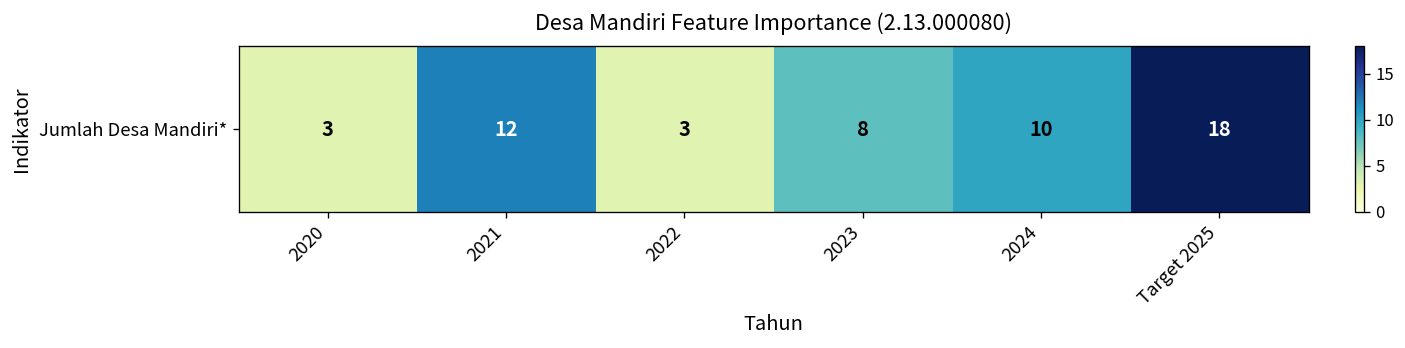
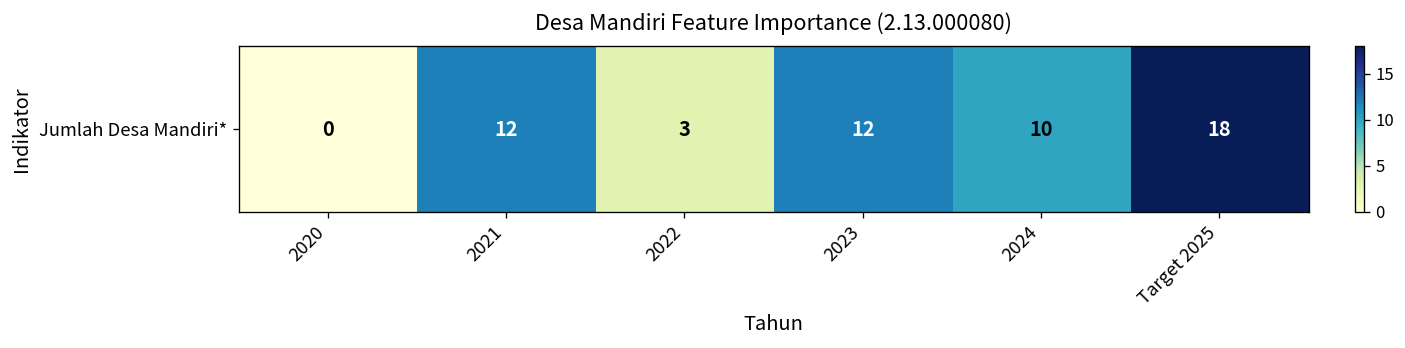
Jumlah Desa Mandiri*, 2020: 3 -> 0
Jumlah Desa Mandiri*, 2023: 8 -> 12
